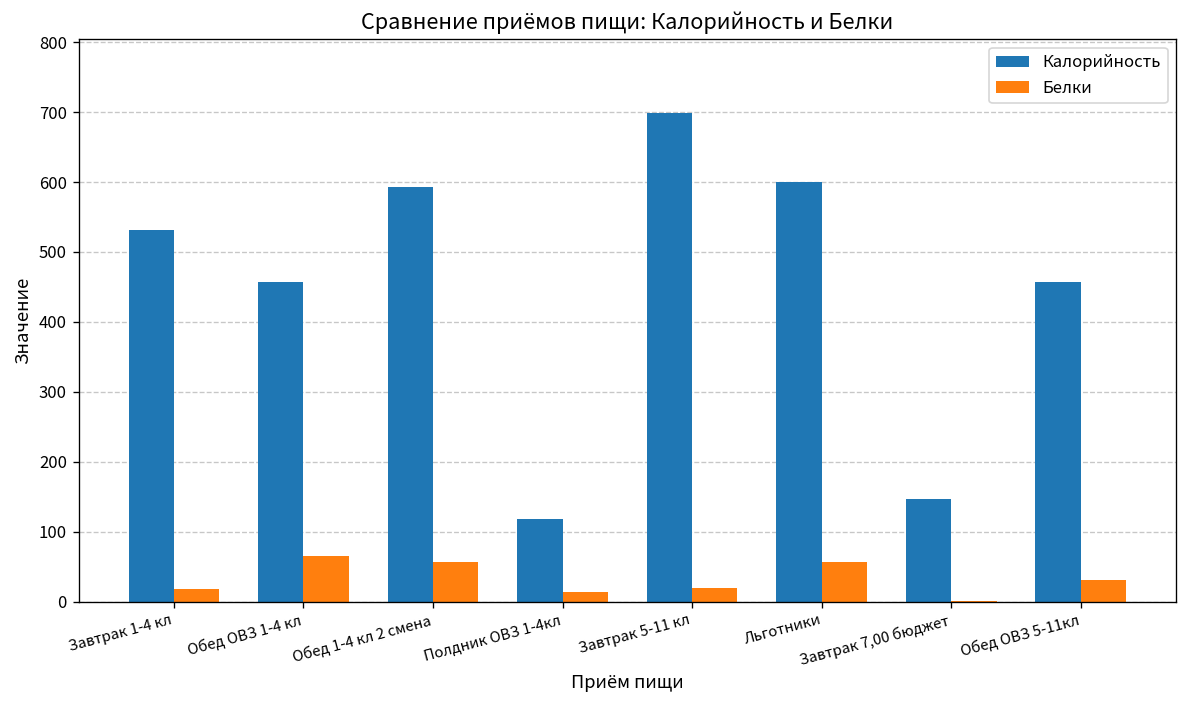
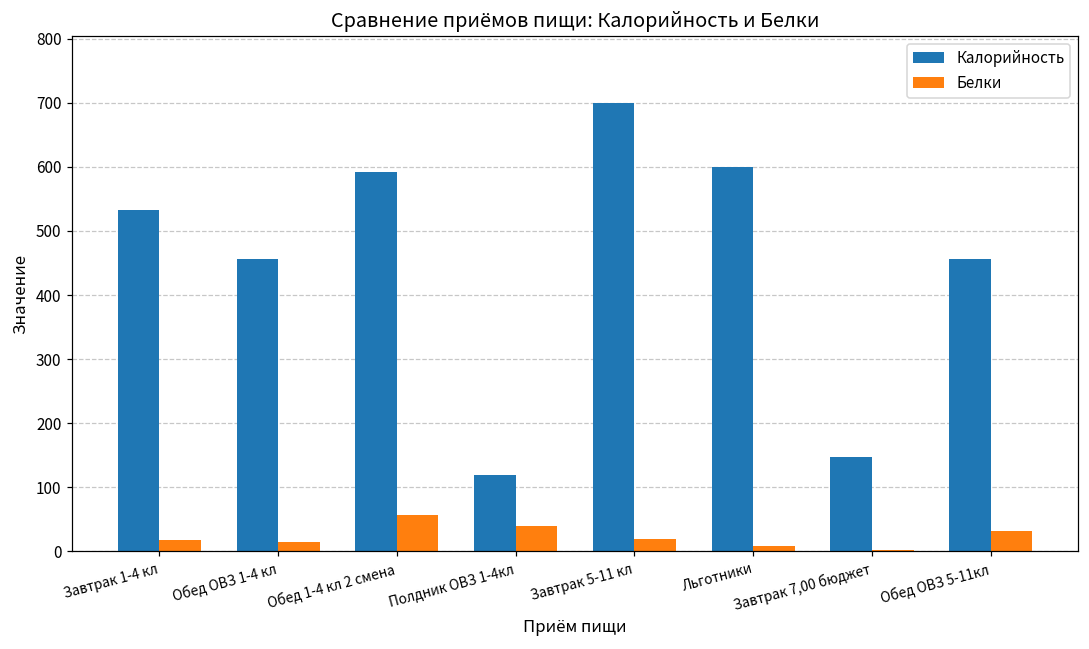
Белки, Обед ОВЗ 1-4 кл: 60 -> 10
Белки, Полдник ОВЗ 1-4кл: 10 -> 40
Белки, Льготники: 60 -> 10
